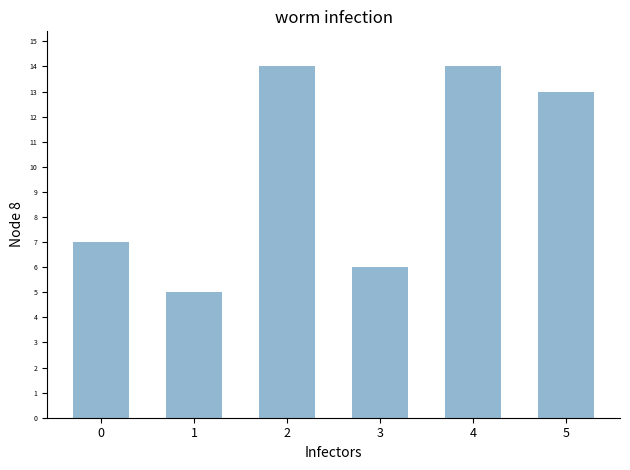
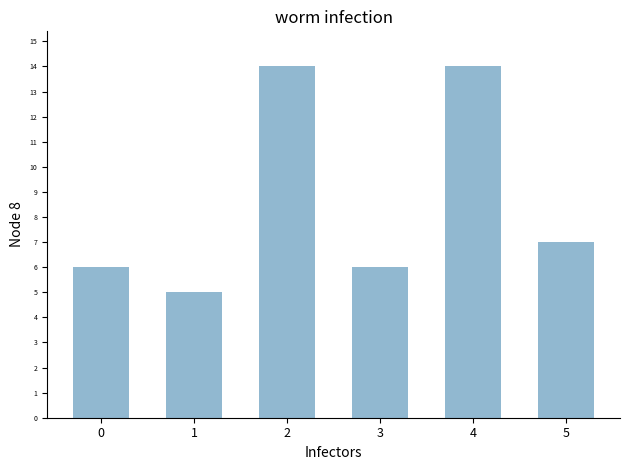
0: 7 -> 6
5: 13 -> 7
